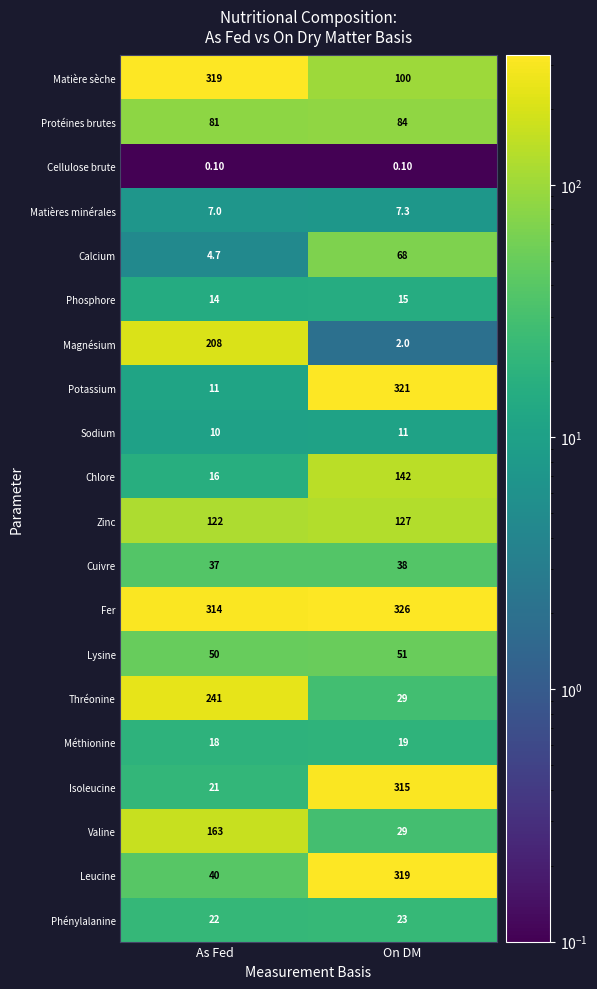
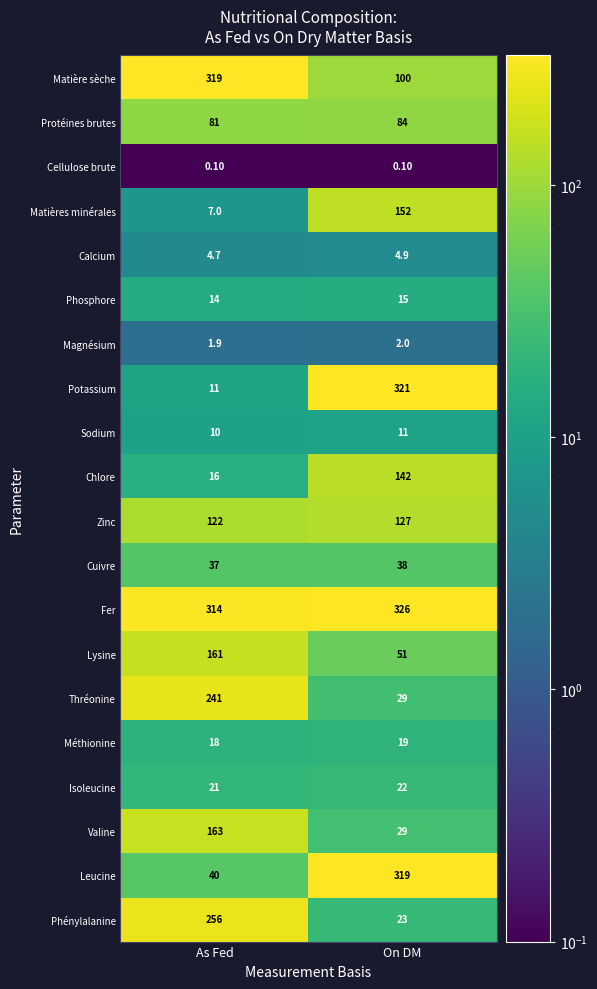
Matières minérales, On DM: 7.3 -> 152
Calcium, On DM: 68 -> 4.9
Magnésium, As Fed: 208 -> 1.9
Lysine, As Fed: 50 -> 161
Isoleucine, On DM: 315 -> 22
Phénylalanine, As Fed: 22 -> 256
